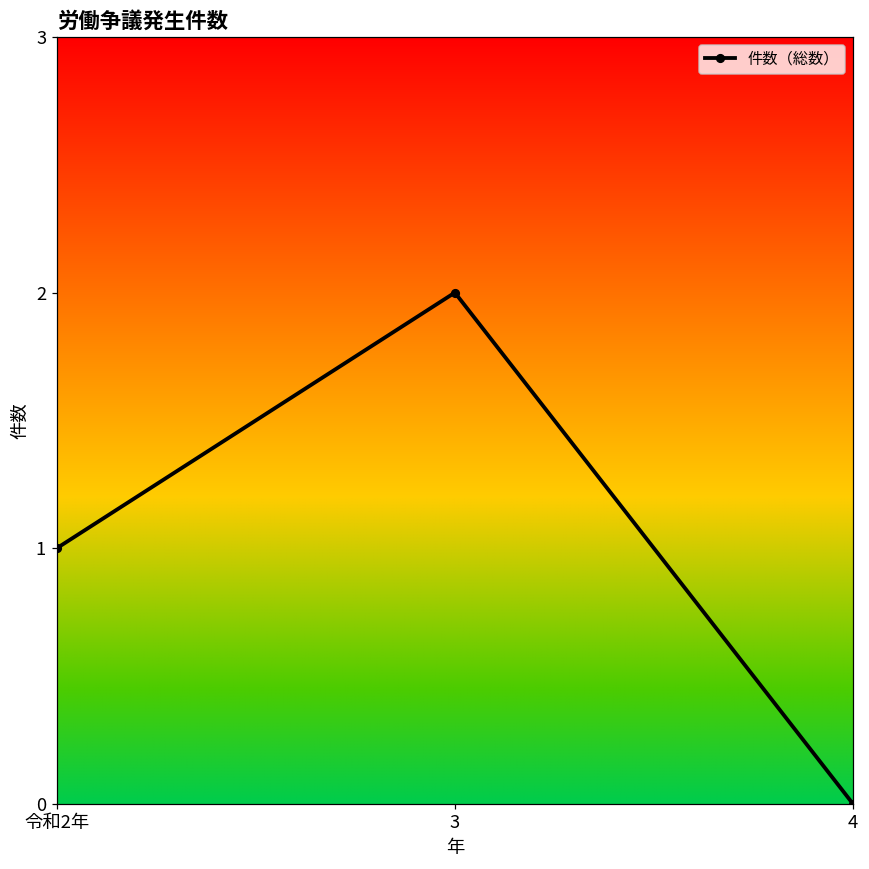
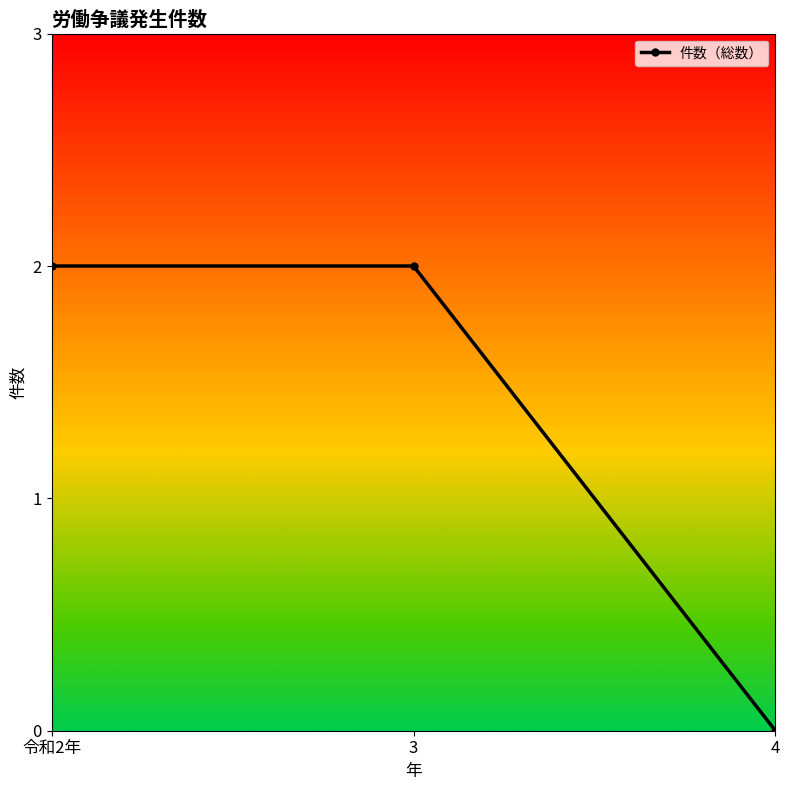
令和2年: 1 -> 2
